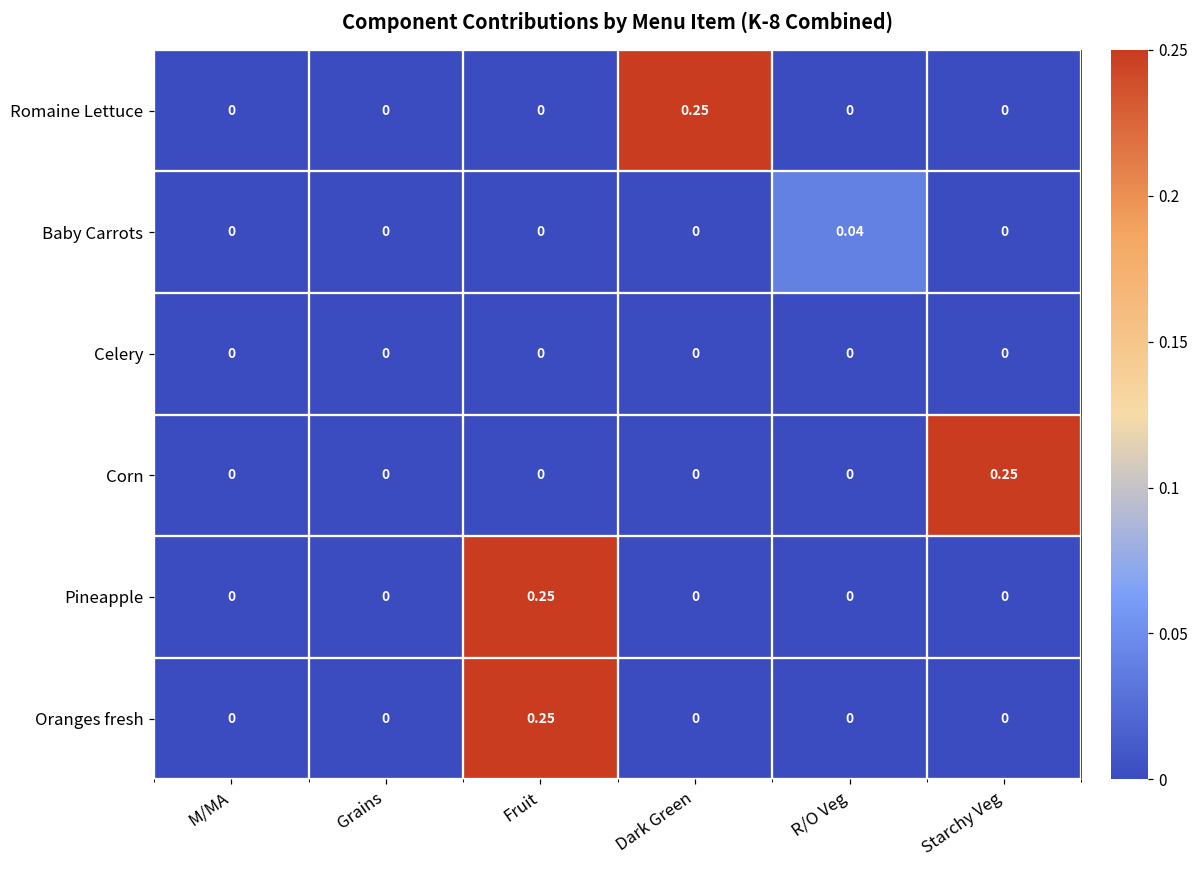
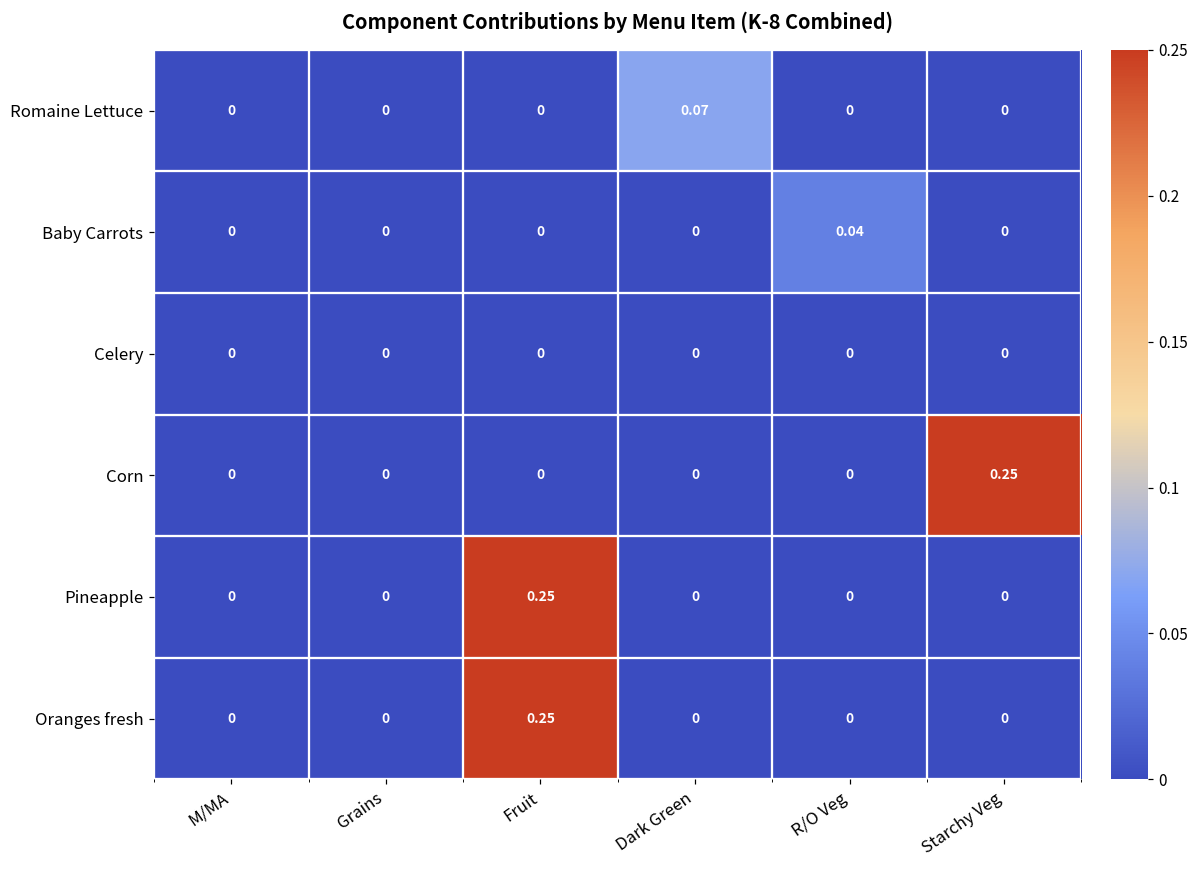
Romaine Lettuce, Dark Green: 0.25 -> 0.07
